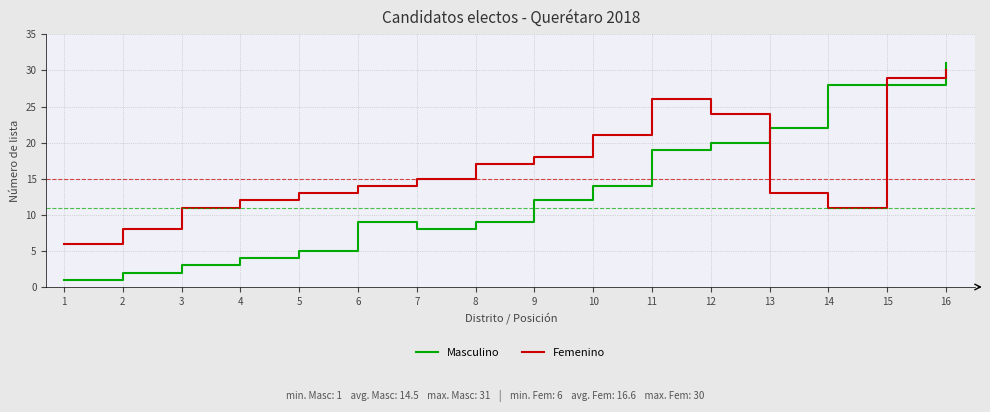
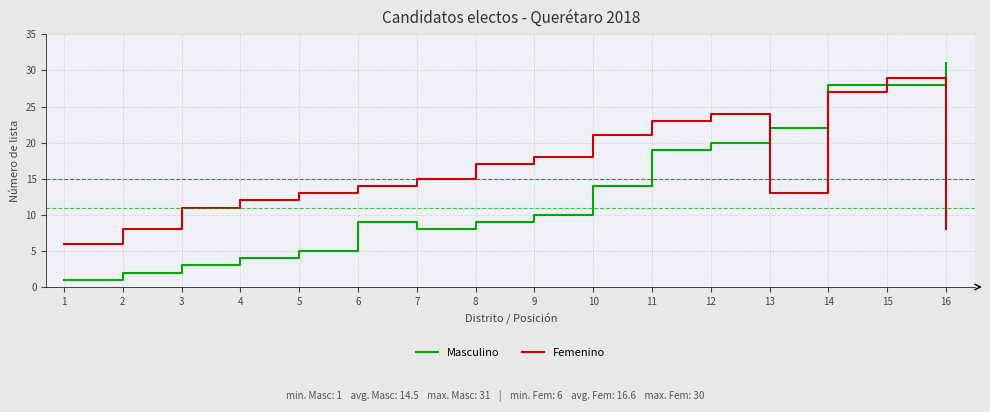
Masculino, 9: 12 -> 10
Femenino, 11: 26 -> 23
Femenino, 14: 11 -> 27
Femenino, 16: 30 -> 8
